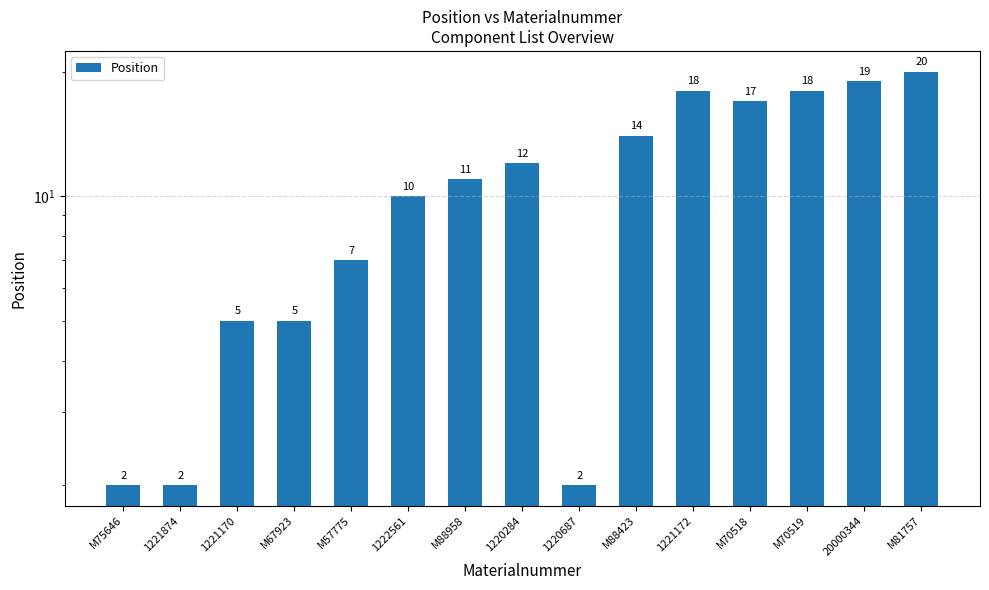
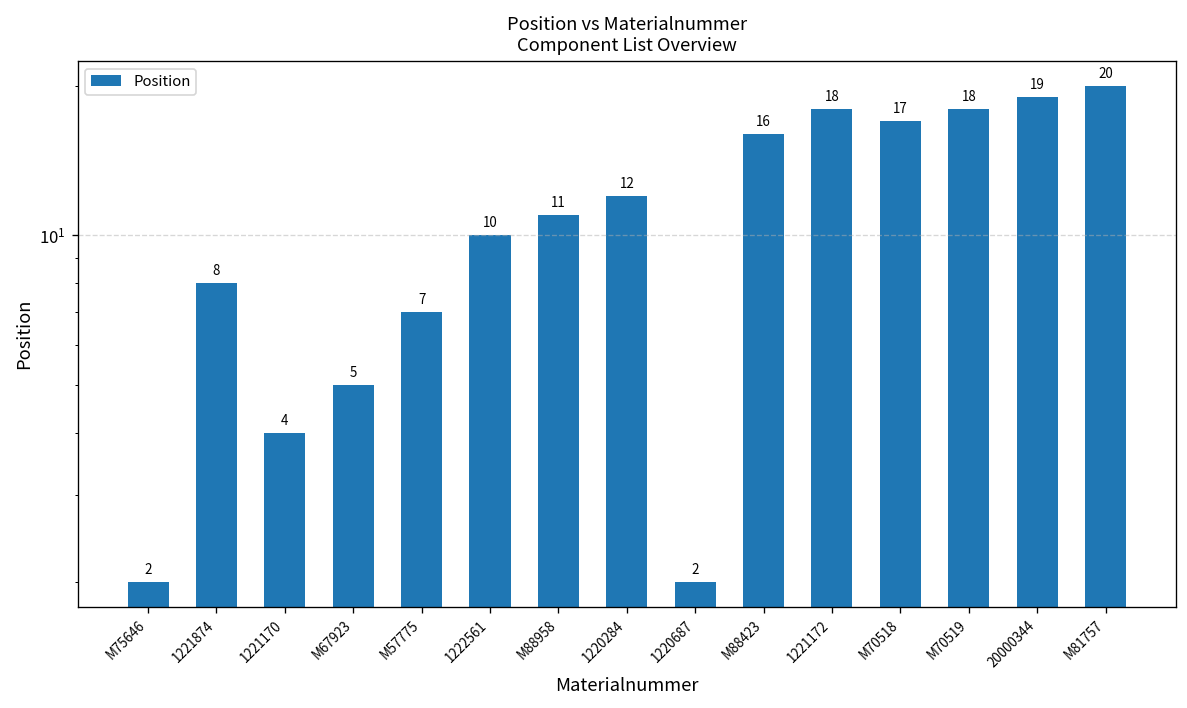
1221874: 2 -> 8
1221170: 5 -> 4
M88423: 14 -> 16
